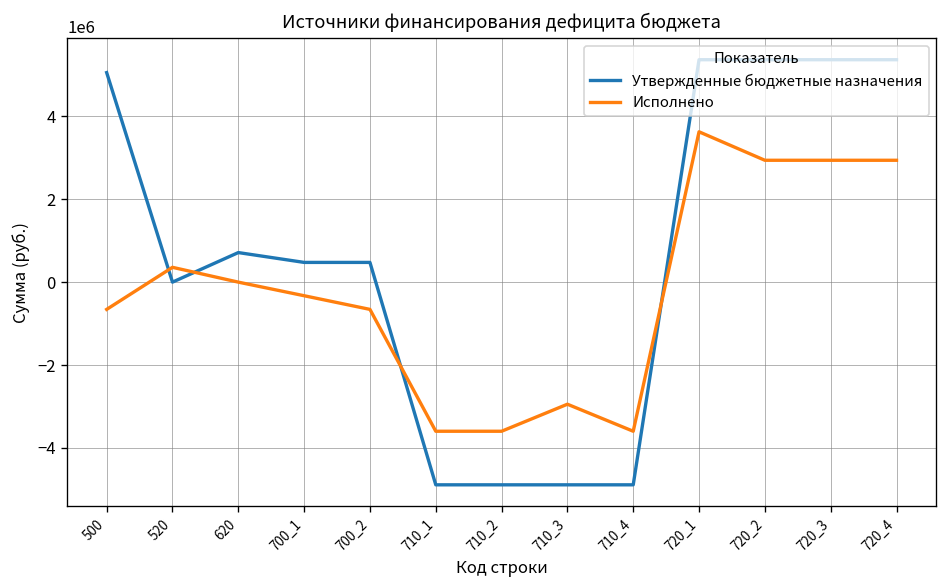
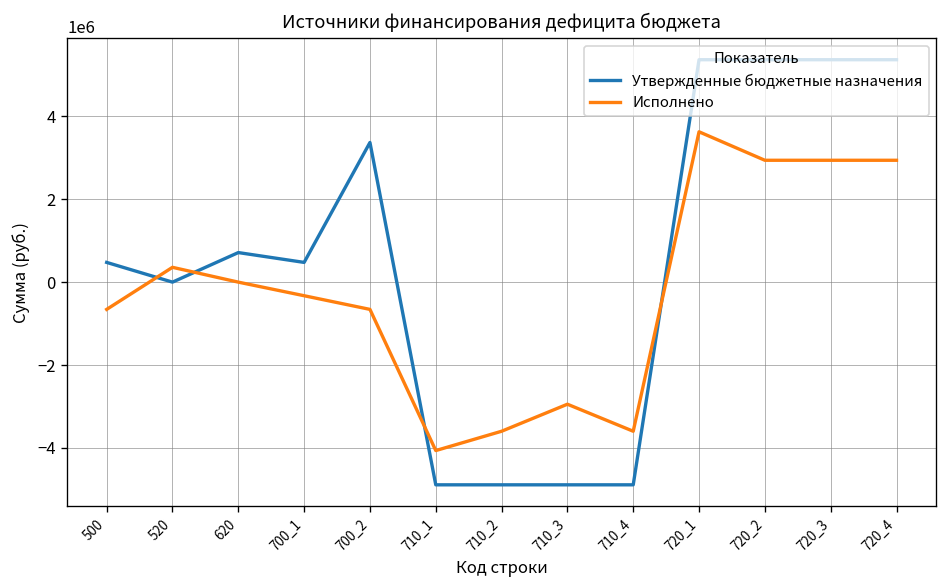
Утвержденные бюджетные назначения, 500: 5100000 -> 500000
Утвержденные бюджетные назначения, 700_2: 500000 -> 3400000
Исполнено, 710_1: -3600000 -> -4100000
